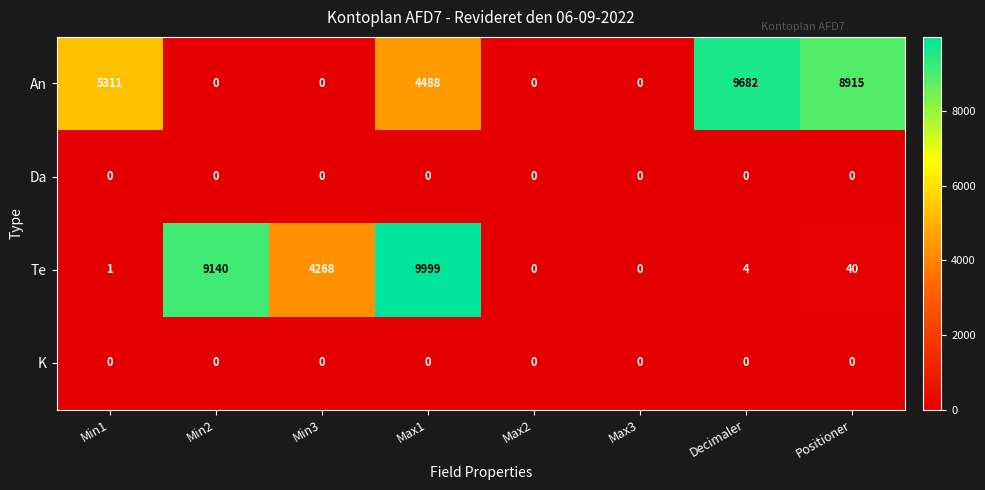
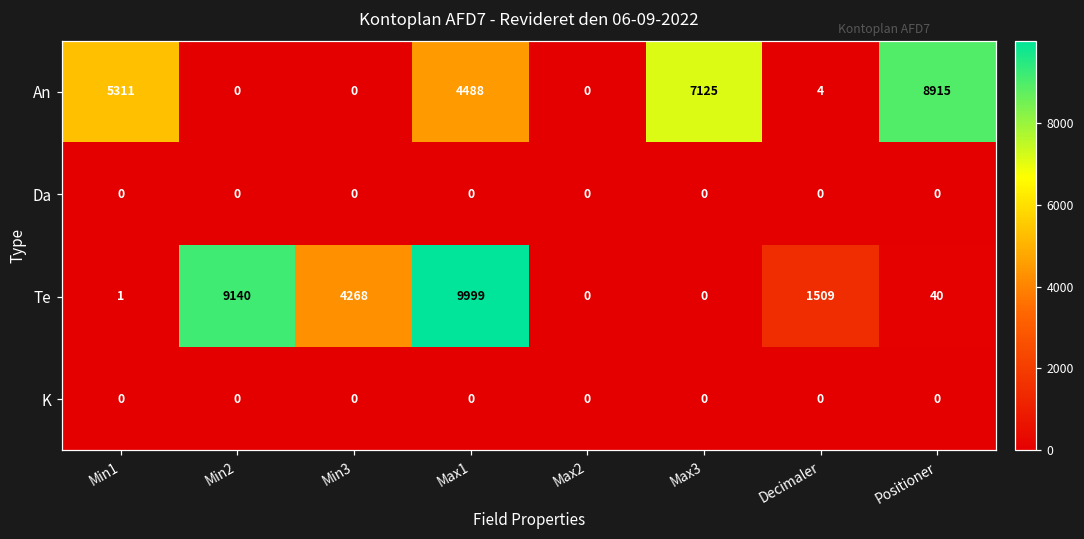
An, Max3: 0 -> 7125
An, Decimaler: 9682 -> 4
Te, Decimaler: 4 -> 1509
